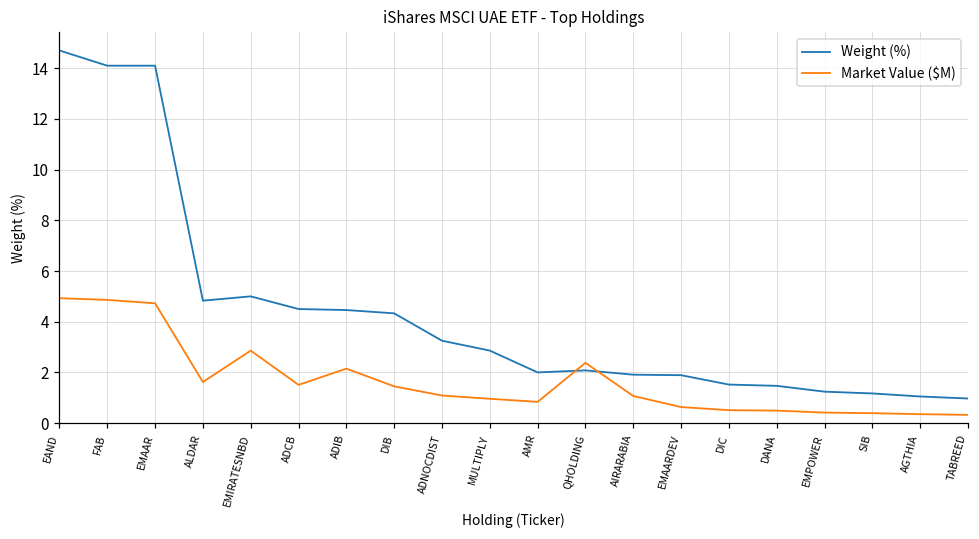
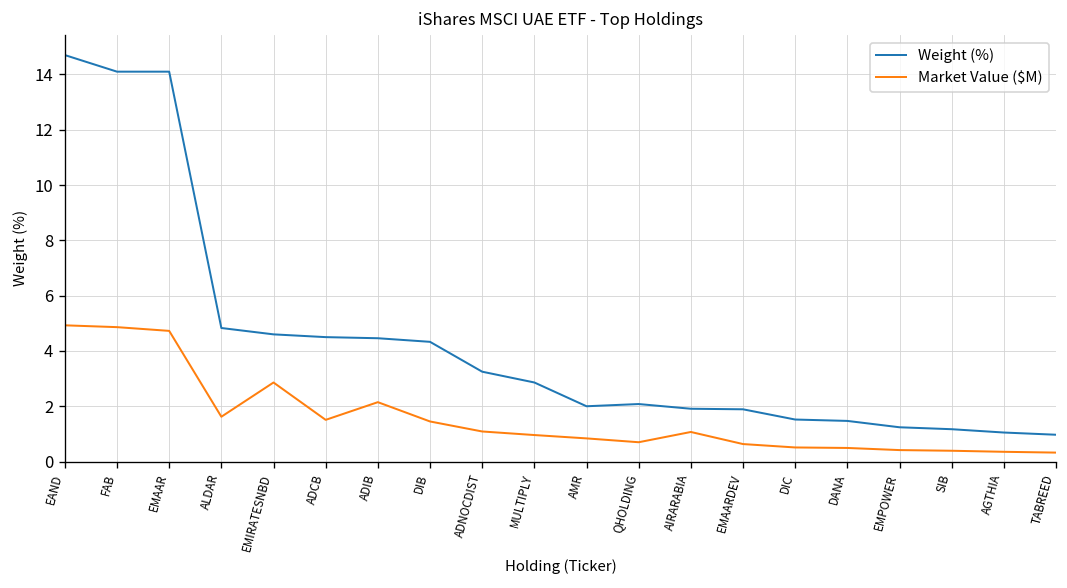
Weight (%), EMIRATESNBD: 5.0 -> 4.6
Market Value ($M), QHOLDING: 2.4 -> 0.7
